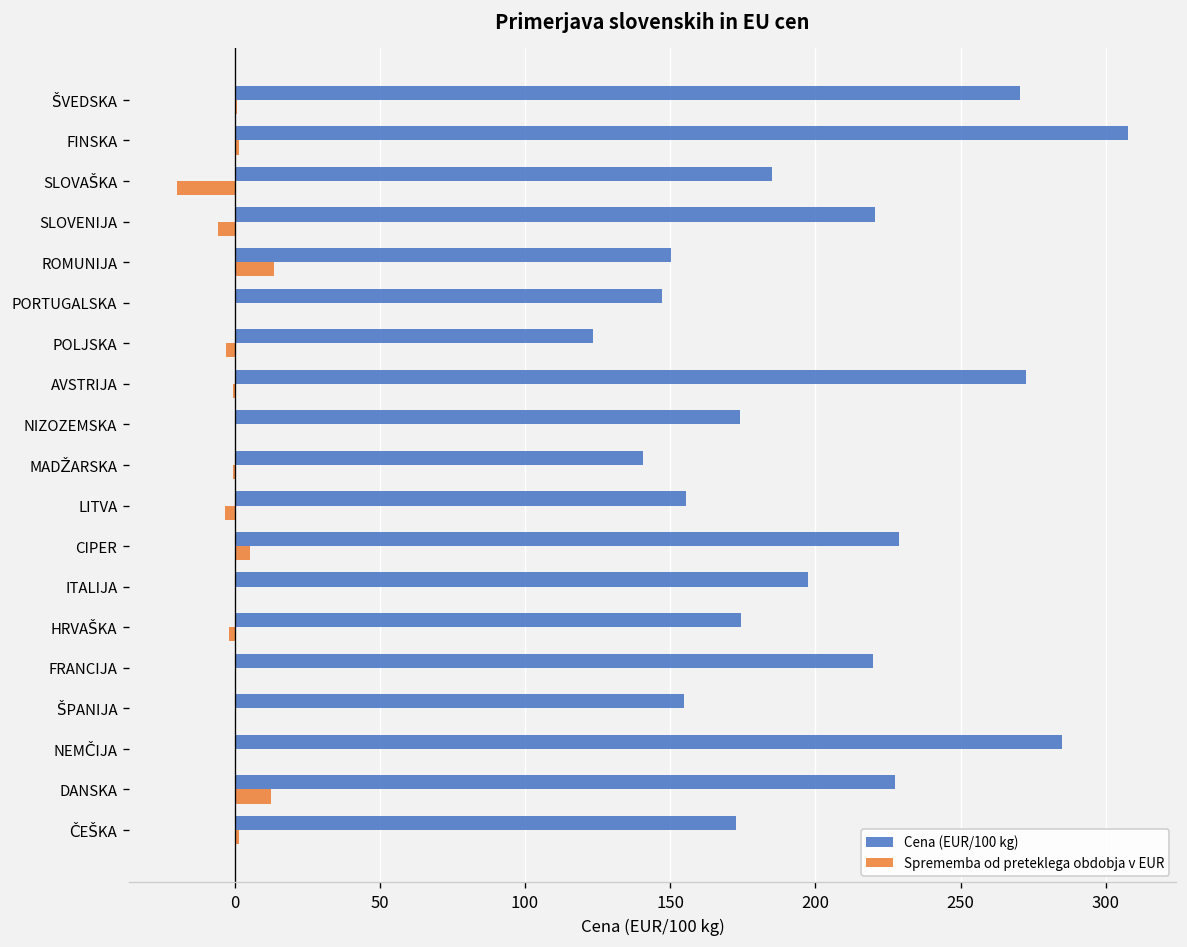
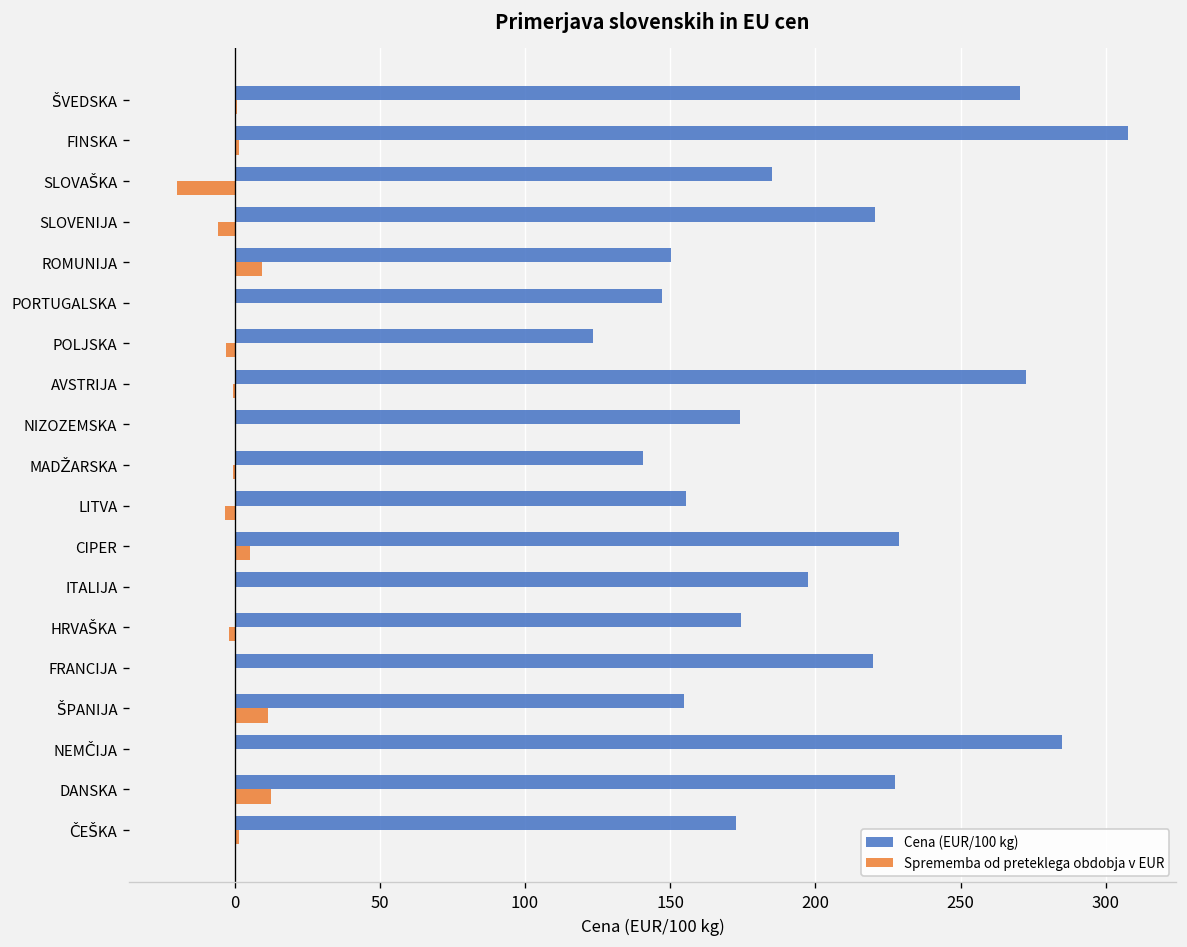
Sprememba od preteklega obdobja v EUR, ROMUNIJA: 14 -> 9
Sprememba od preteklega obdobja v EUR, ŠPANIJA: 0 -> 12
